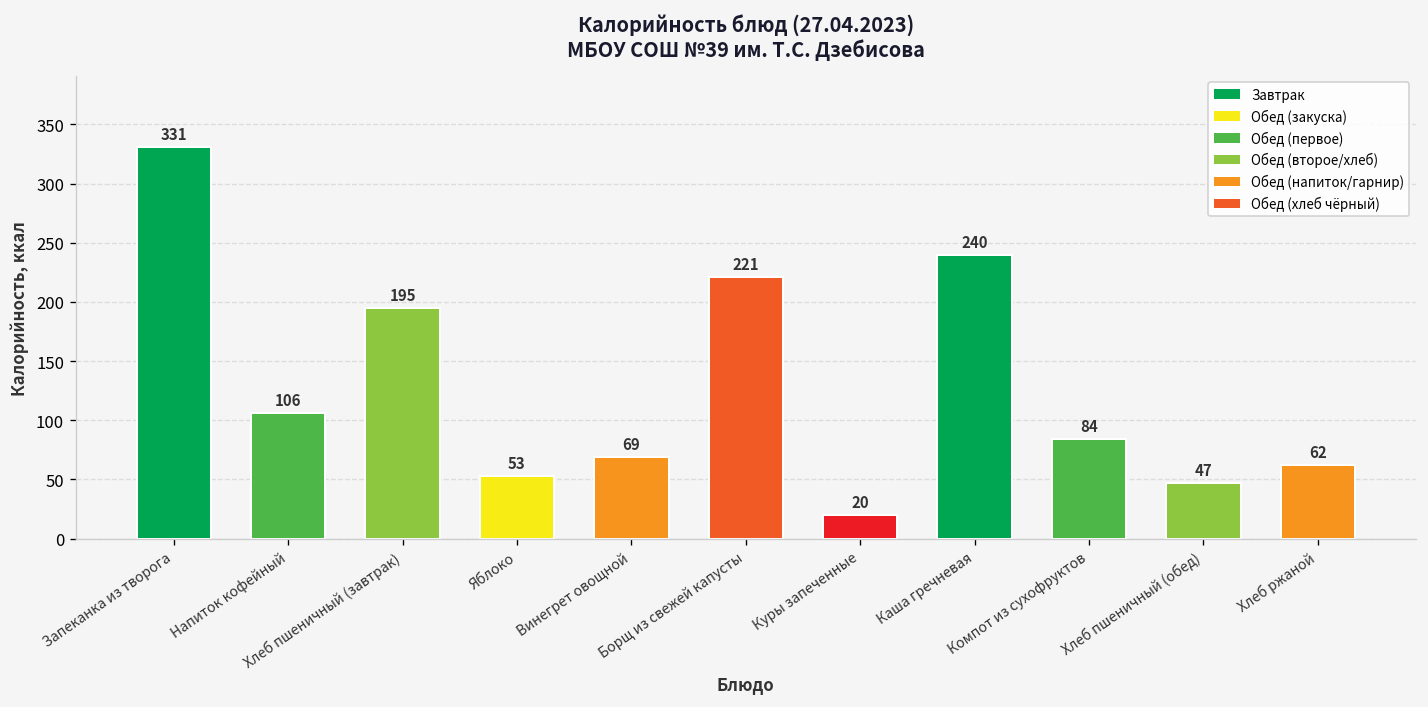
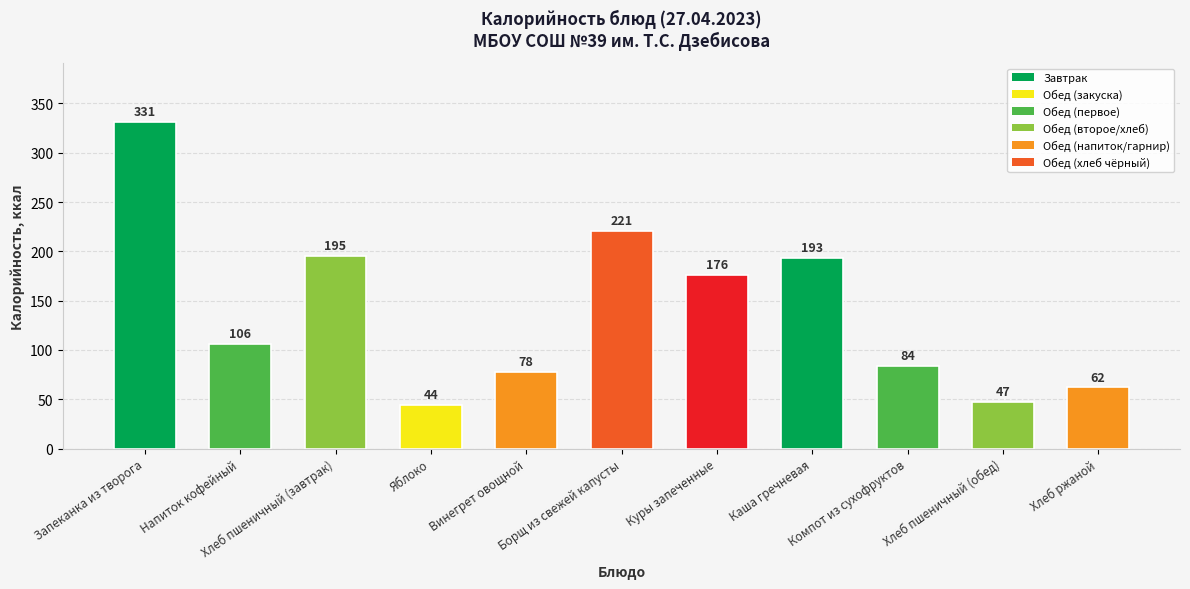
Яблоко: 53 -> 44
Винегрет овощной: 69 -> 78
Куры запеченные: 20 -> 176
Каша гречневая: 240 -> 193
